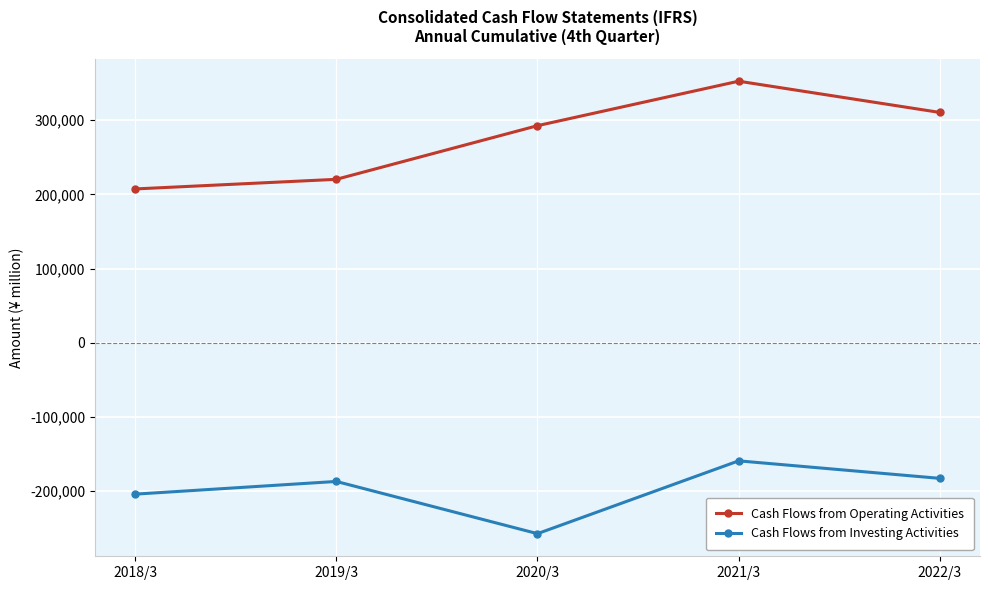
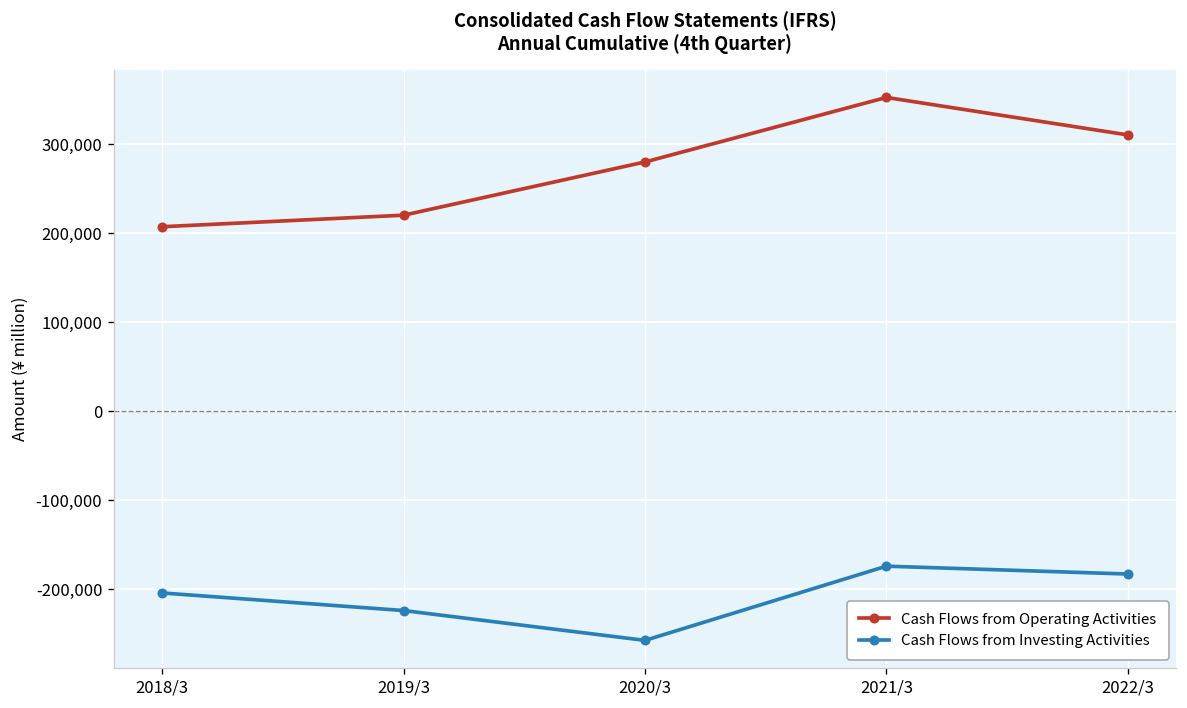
Cash Flows from Investing Activities, 2019/3: -190,000 -> -220,000
Cash Flows from Operating Activities, 2020/3: 290,000 -> 280,000
Cash Flows from Investing Activities, 2021/3: -160,000 -> -170,000
